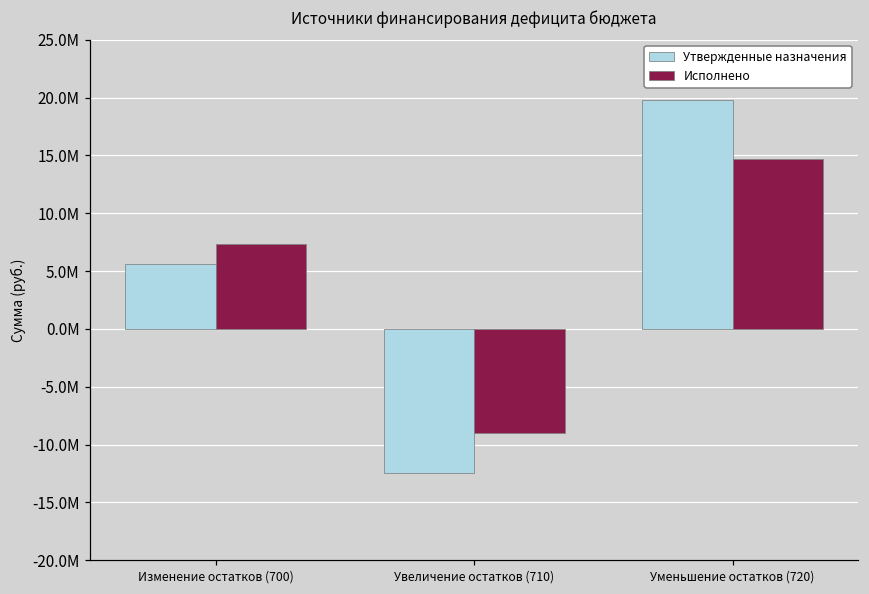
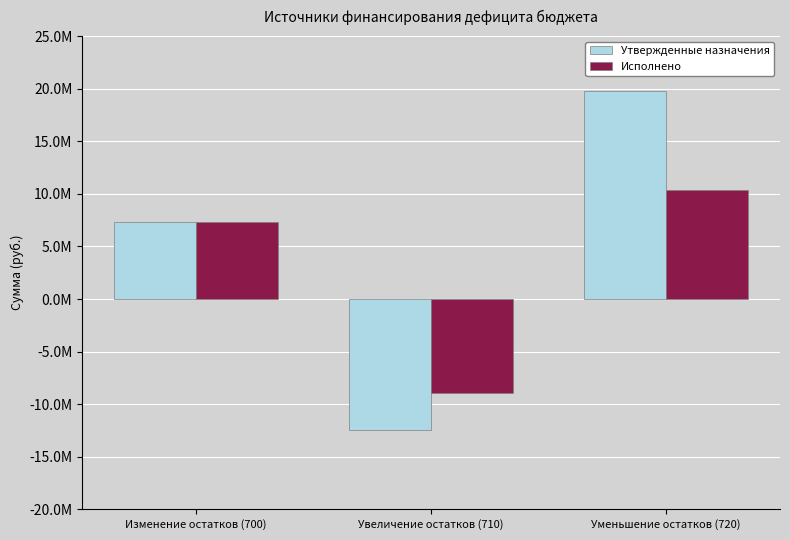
Утвержденные назначения, Изменение остатков (700): 5700000 -> 7300000
Исполнено, Уменьшение остатков (720): 14700000 -> 10400000
